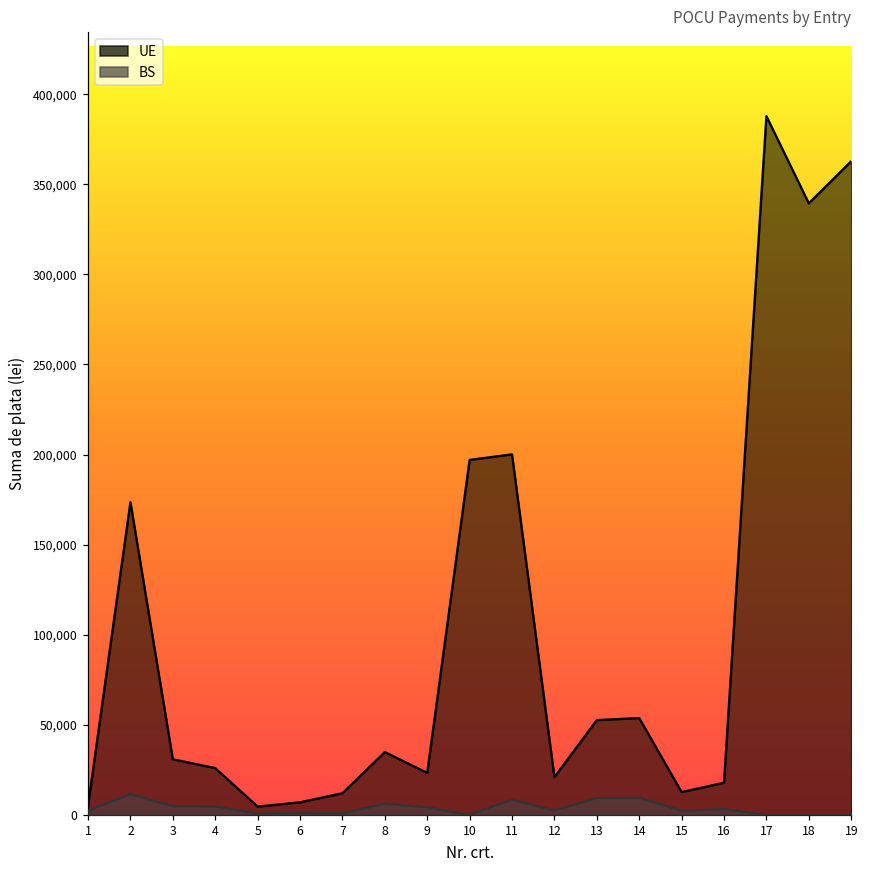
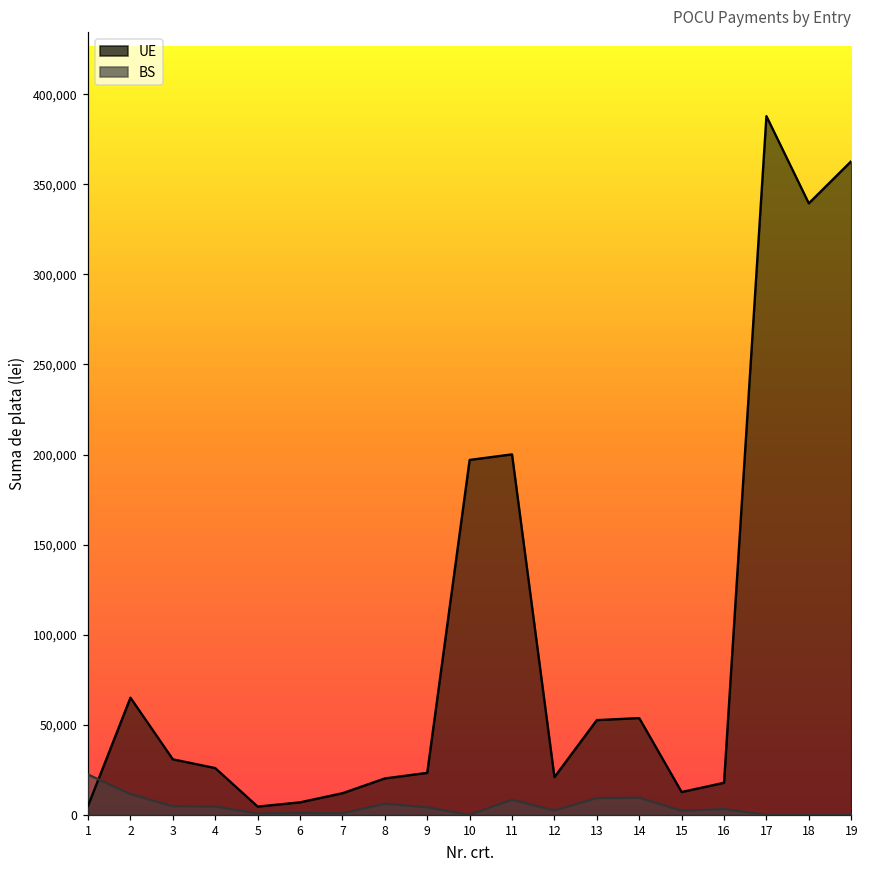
BS, 1: 2,000 -> 22,000
UE, 2: 174,000 -> 65,000
UE, 8: 35,000 -> 20,000
